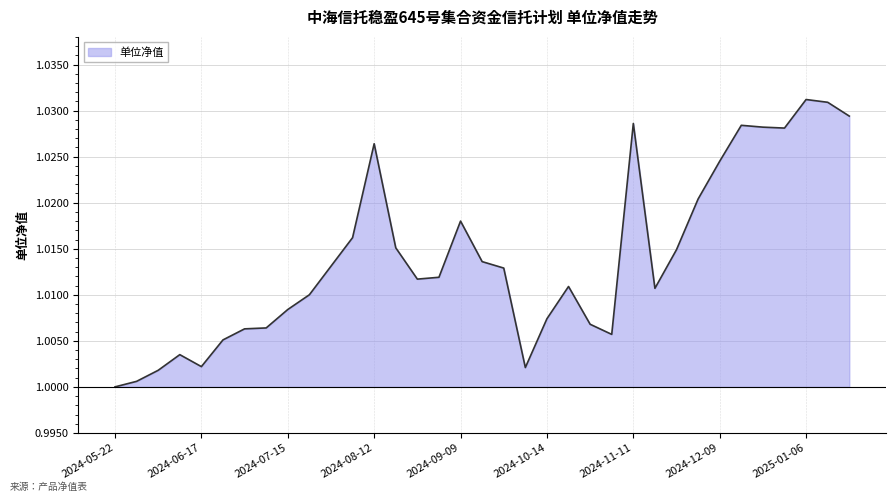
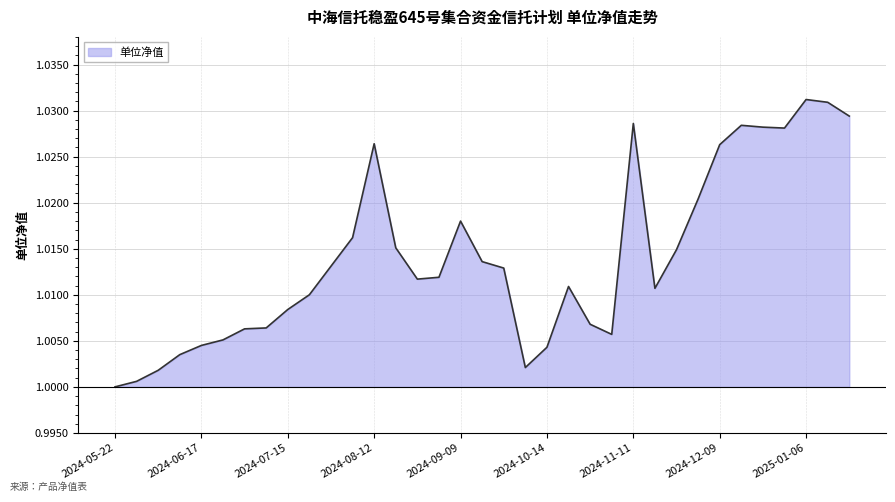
2024-06-17: 1.002 -> 1.005
2024-10-14: 1.007 -> 1.004
2024-12-09: 1.025 -> 1.026
